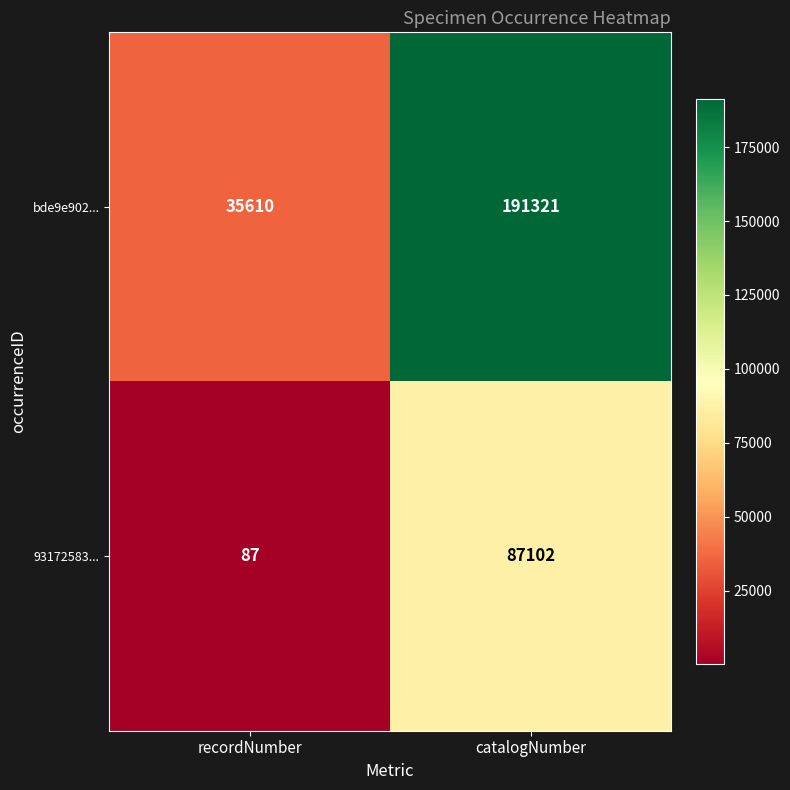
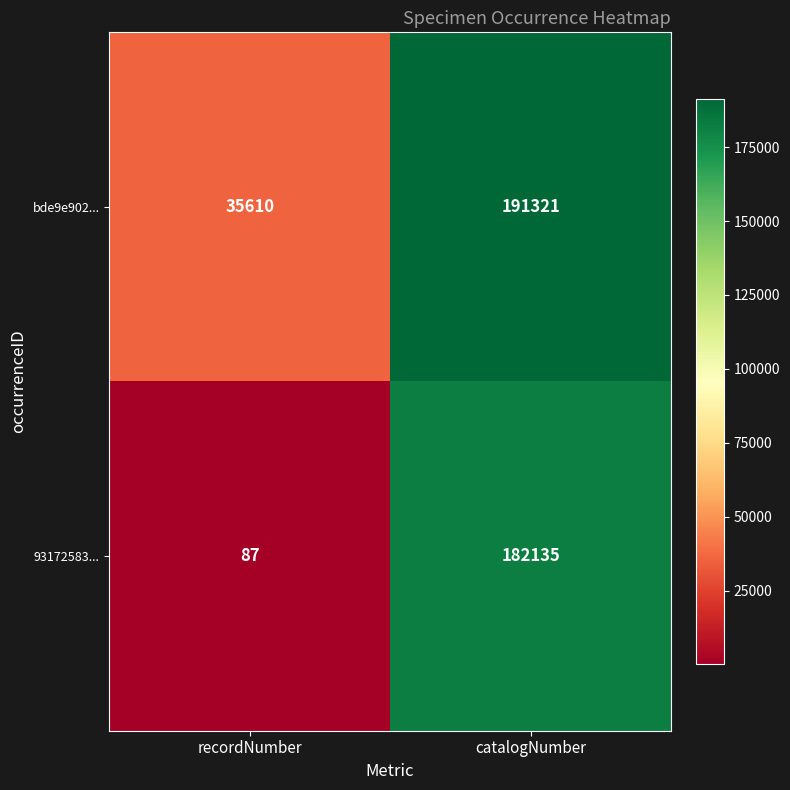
93172583..., catalogNumber: 87102 -> 182135
